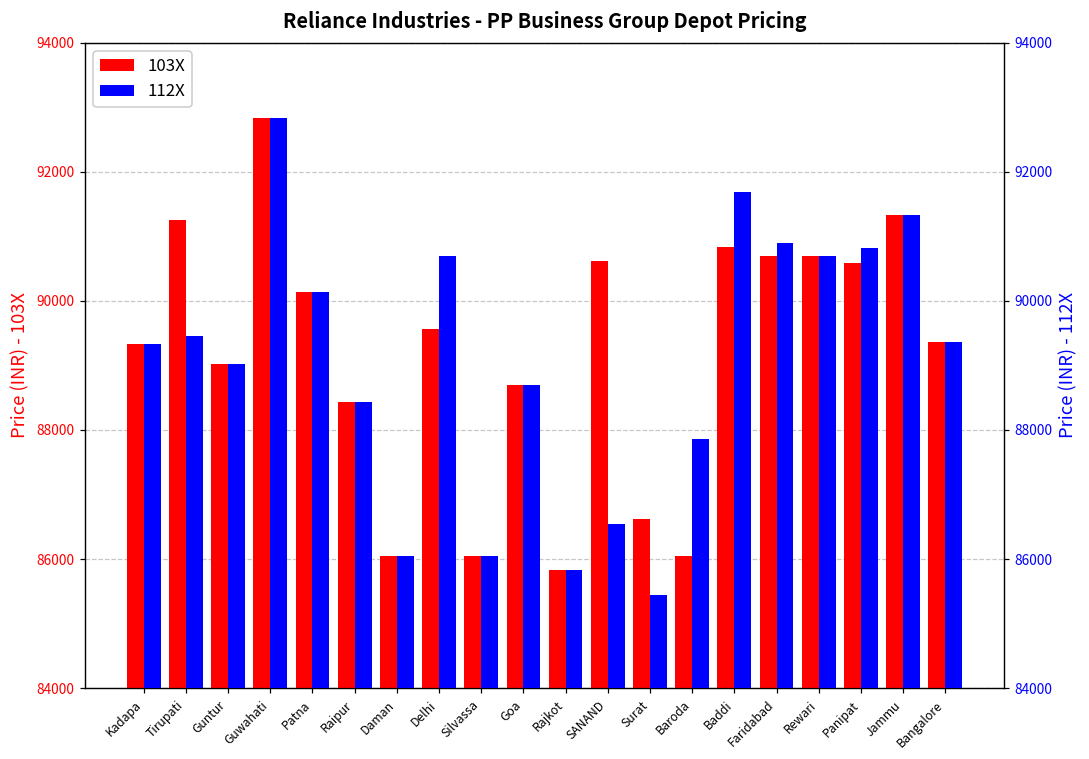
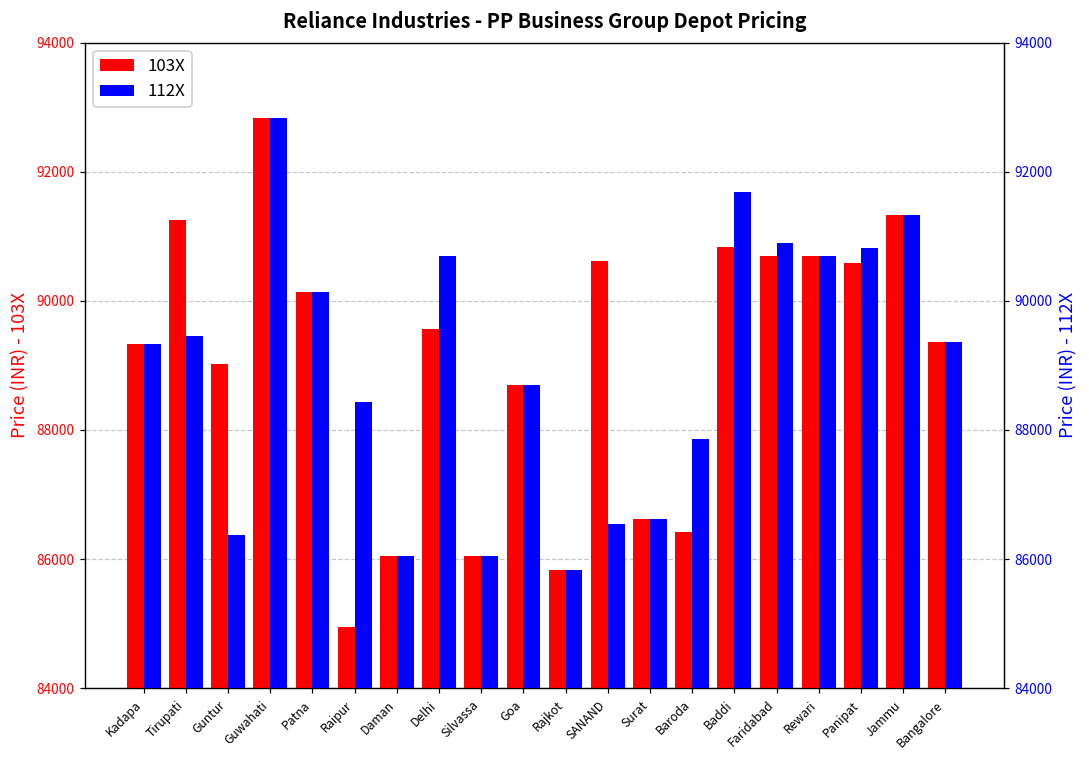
103X, Raipur: 88400 -> 84900
103X, Baroda: 86000 -> 86400
112X, Guntur: 89000 -> 86400
112X, Surat: 85500 -> 86600
